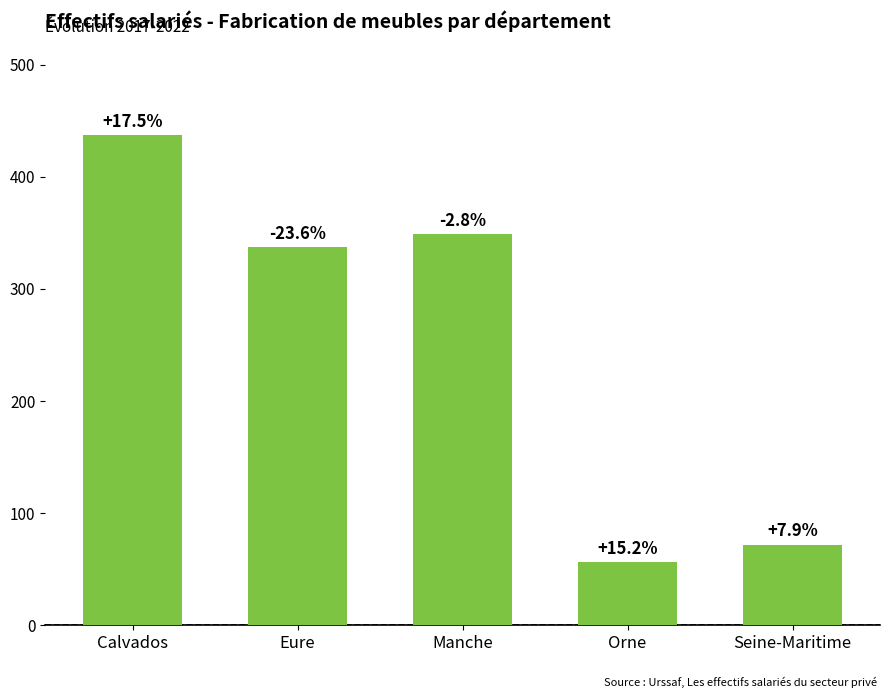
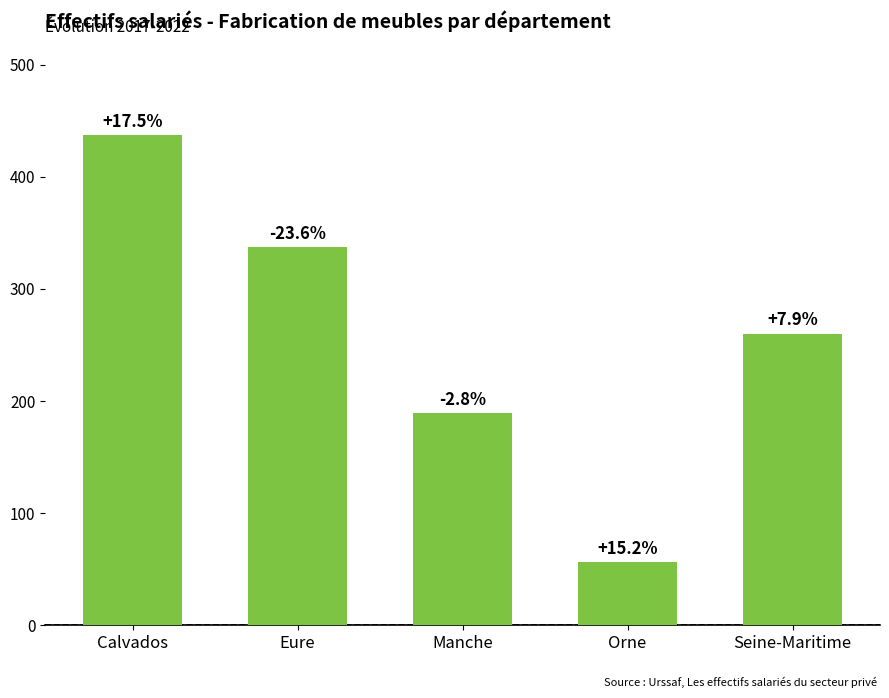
Manche: 349 -> 189
Seine-Maritime: 72 -> 260
